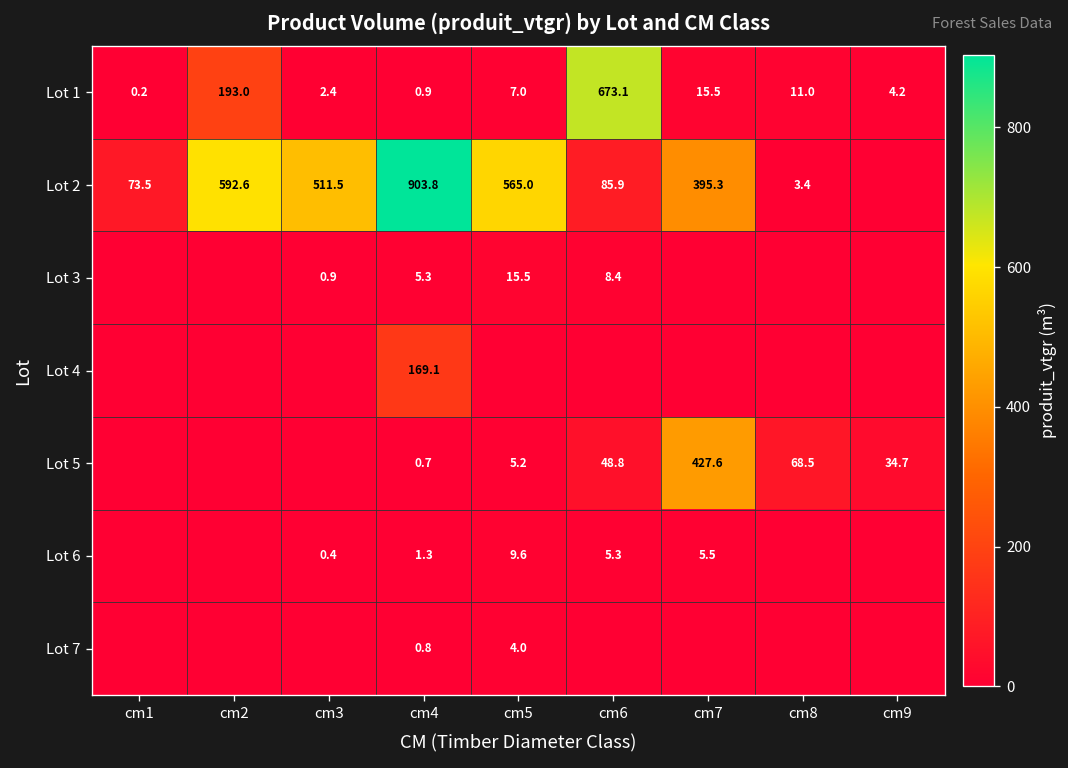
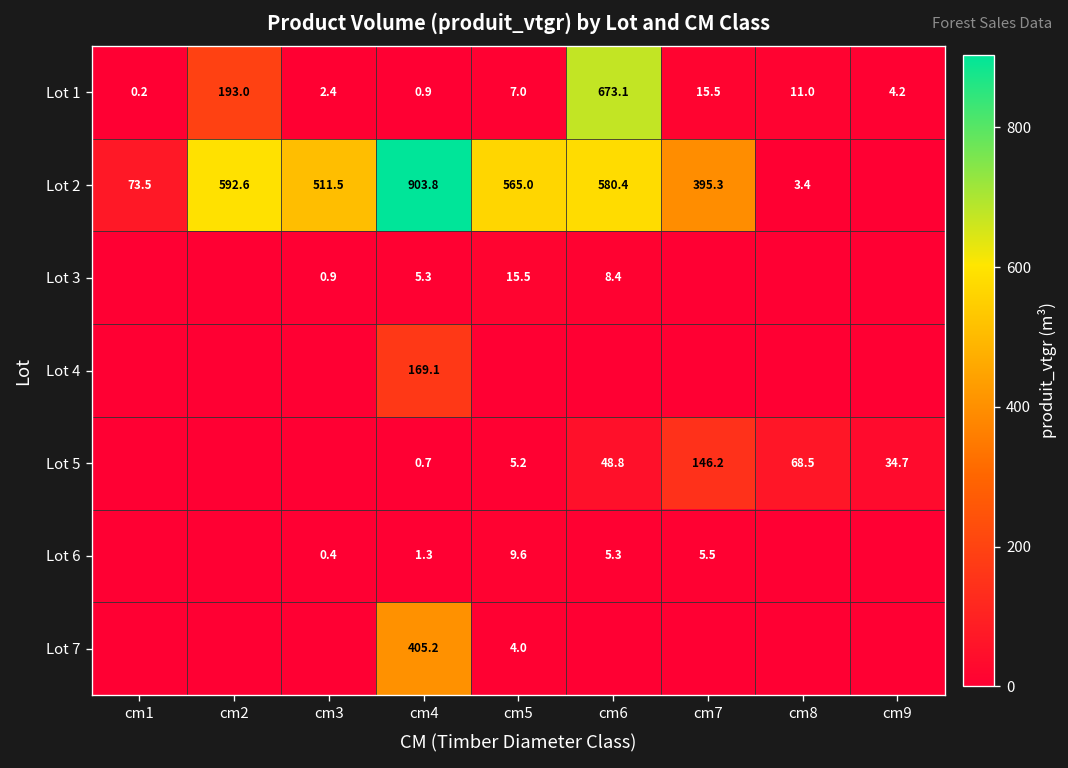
Lot 2, cm6: 85.9 -> 580.4
Lot 5, cm7: 427.6 -> 146.2
Lot 7, cm4: 0.8 -> 405.2
